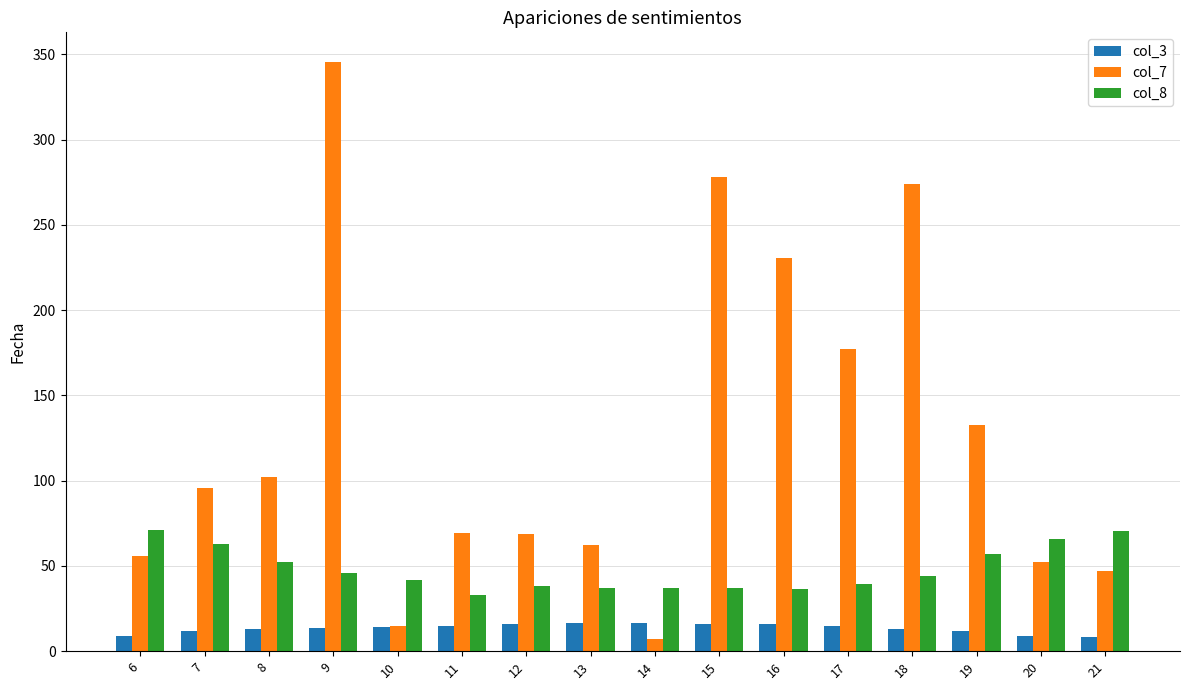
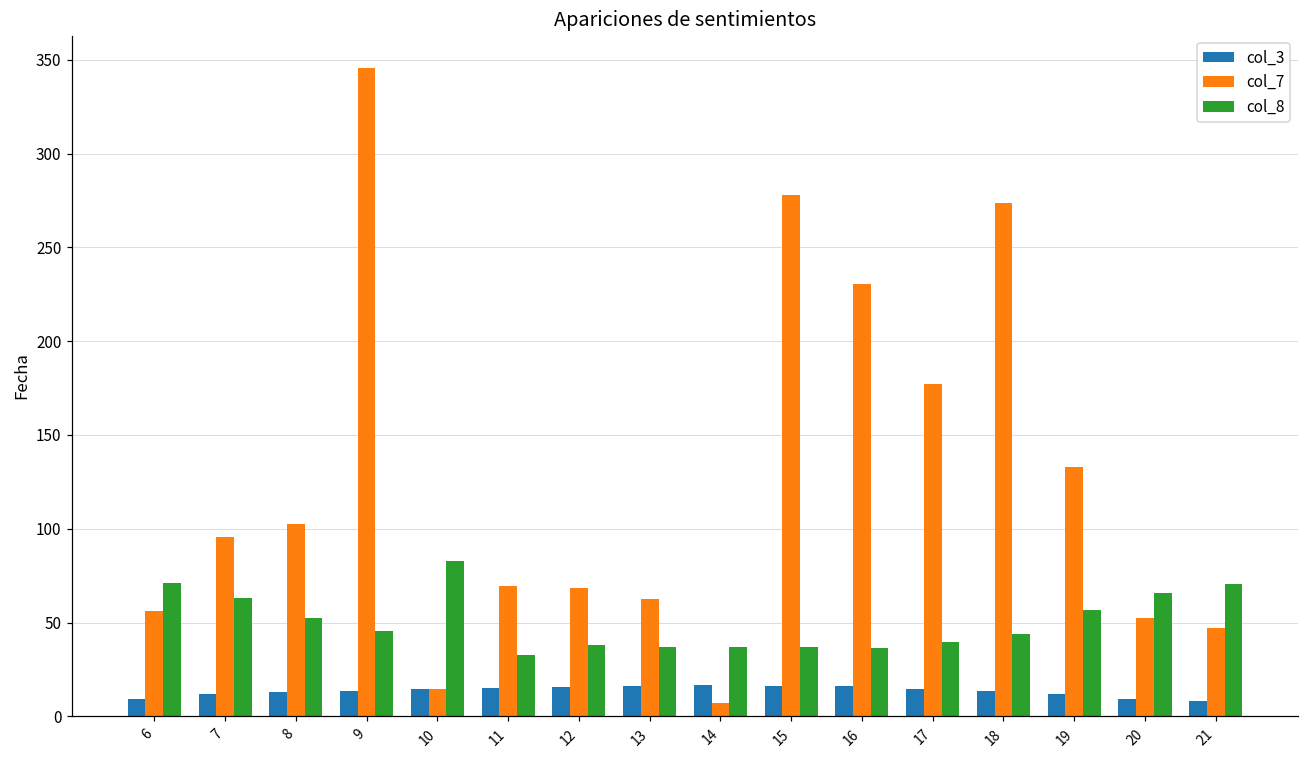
col_8, 10: 42 -> 83
